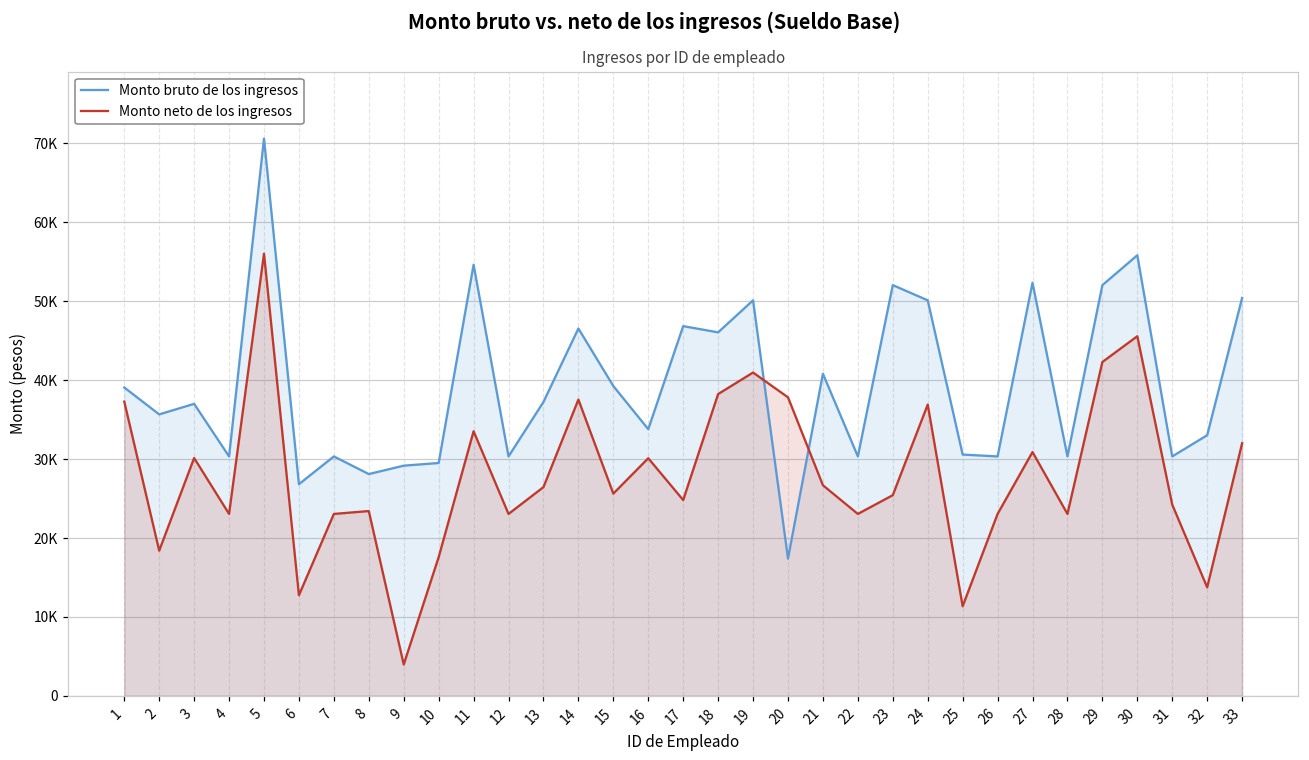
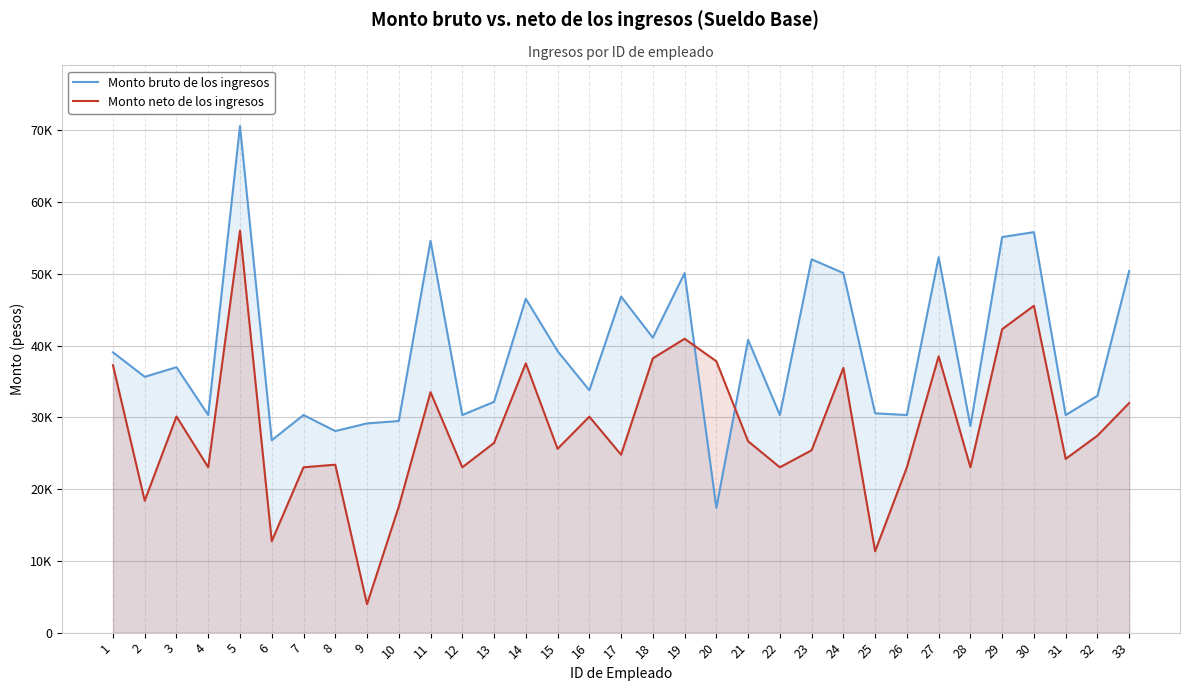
Monto bruto de los ingresos, 13: 37000 -> 32000
Monto bruto de los ingresos, 18: 46000 -> 41000
Monto neto de los ingresos, 27: 31000 -> 39000
Monto bruto de los ingresos, 28: 30000 -> 29000
Monto bruto de los ingresos, 29: 52000 -> 55000
Monto neto de los ingresos, 32: 14000 -> 27000
